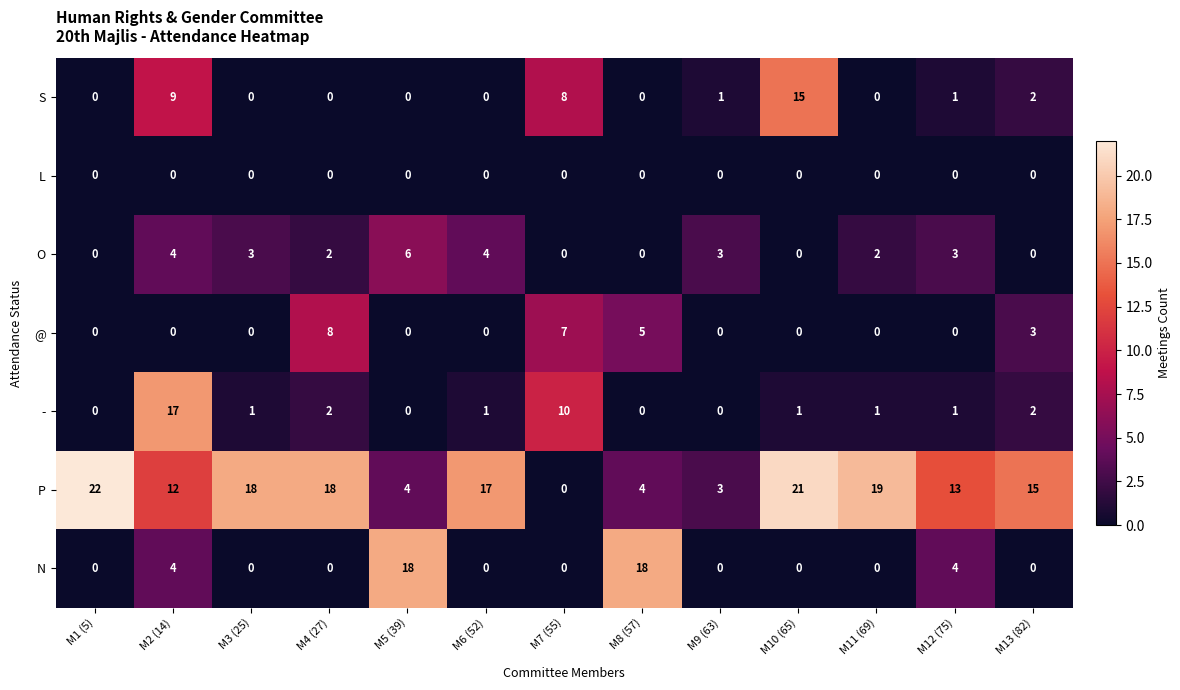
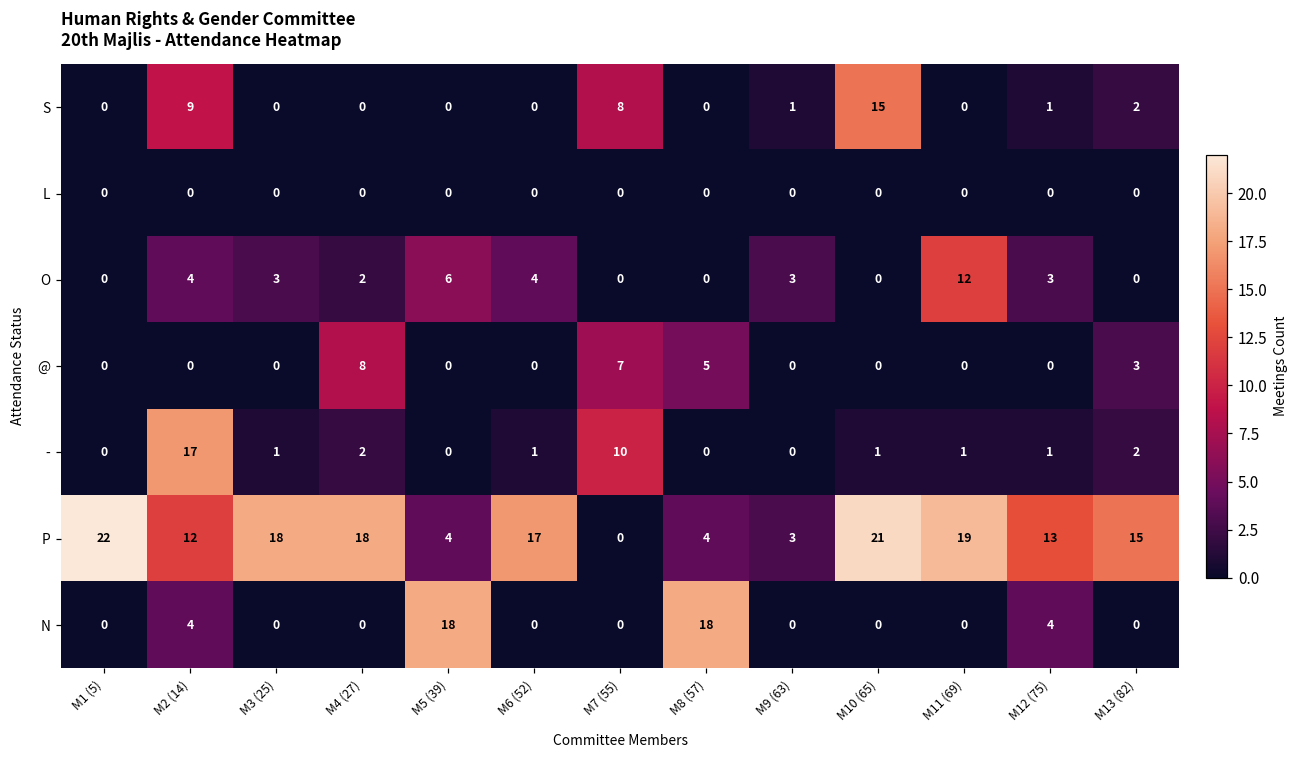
O, M11 (69): 2 -> 12
